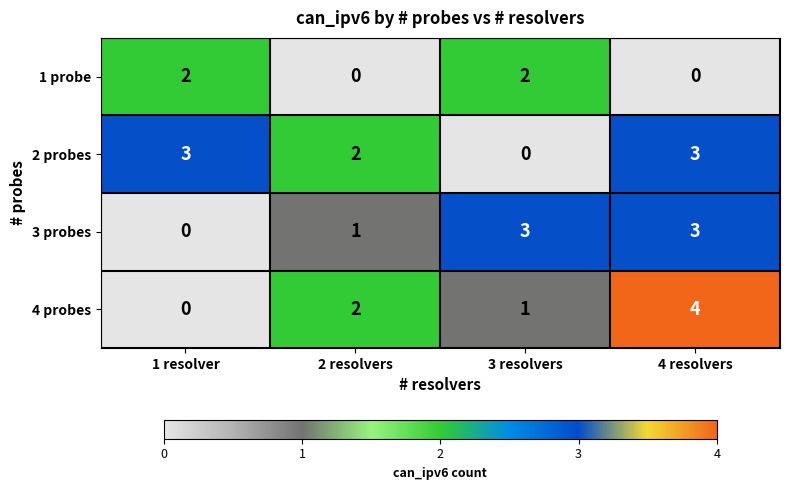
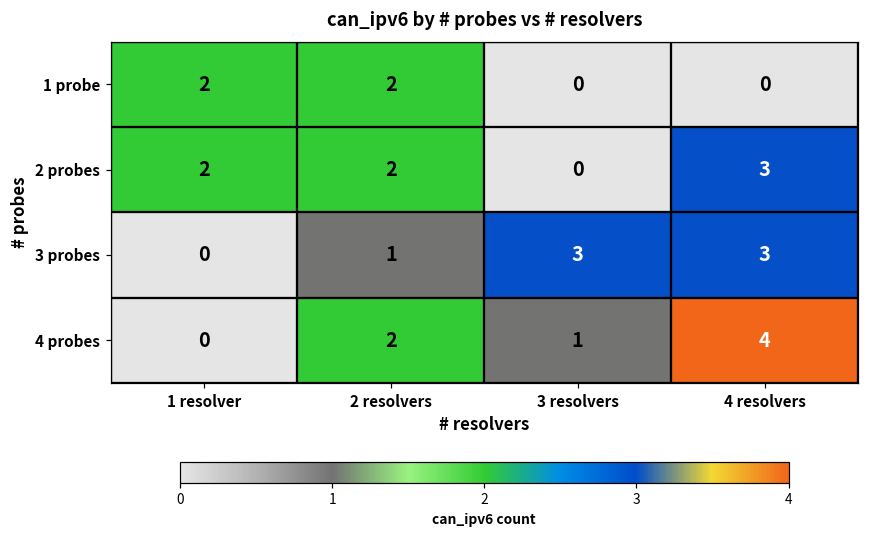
1 probe, 2 resolvers: 0 -> 2
1 probe, 3 resolvers: 2 -> 0
2 probes, 1 resolver: 3 -> 2
